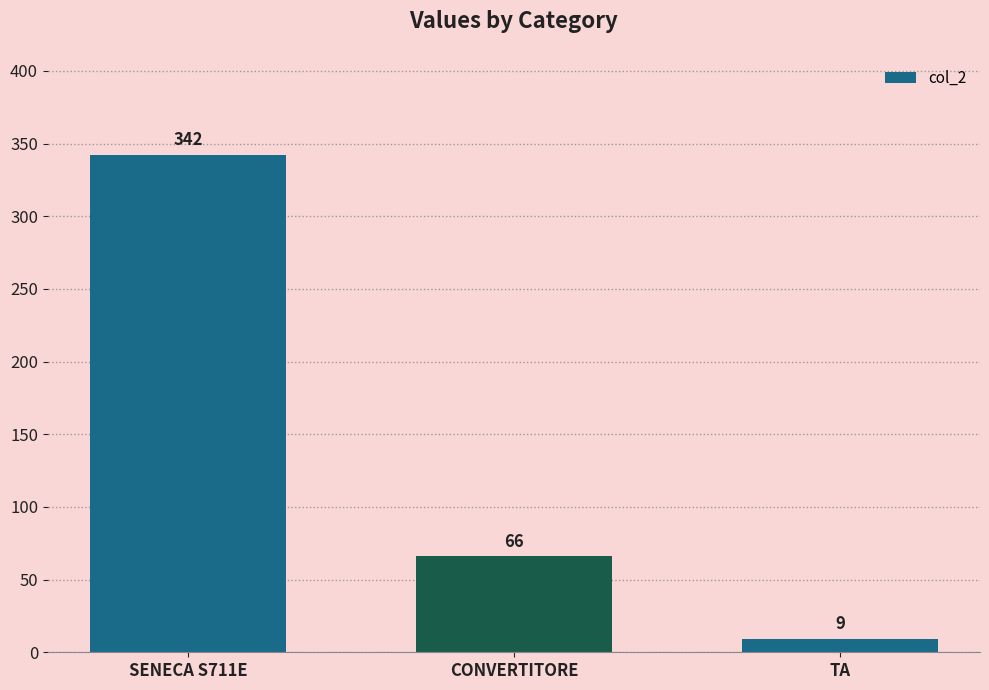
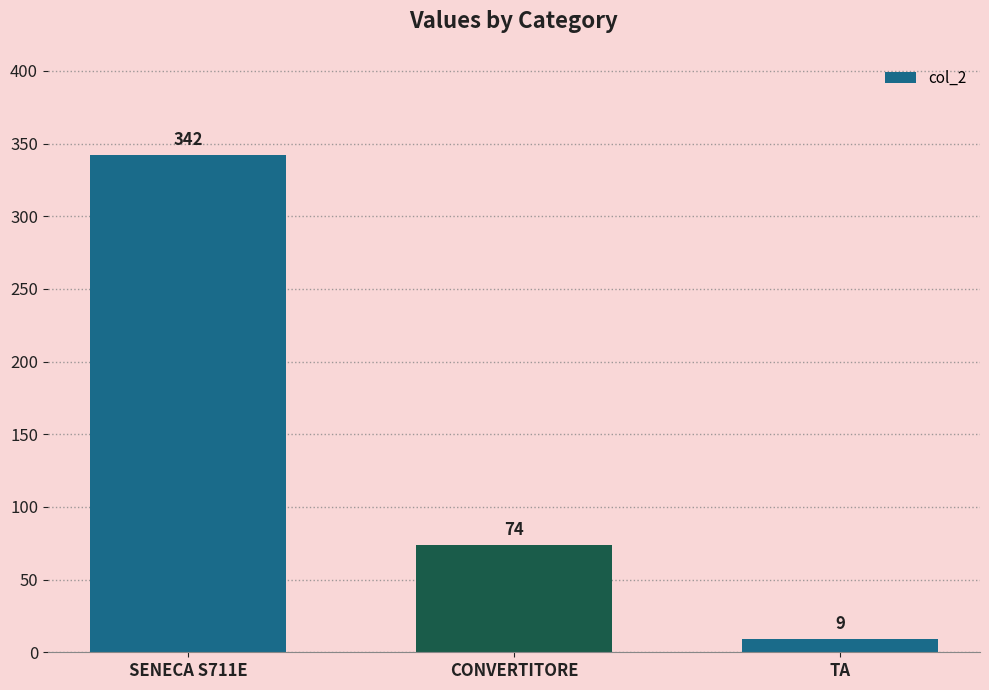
CONVERTITORE: 66 -> 74
